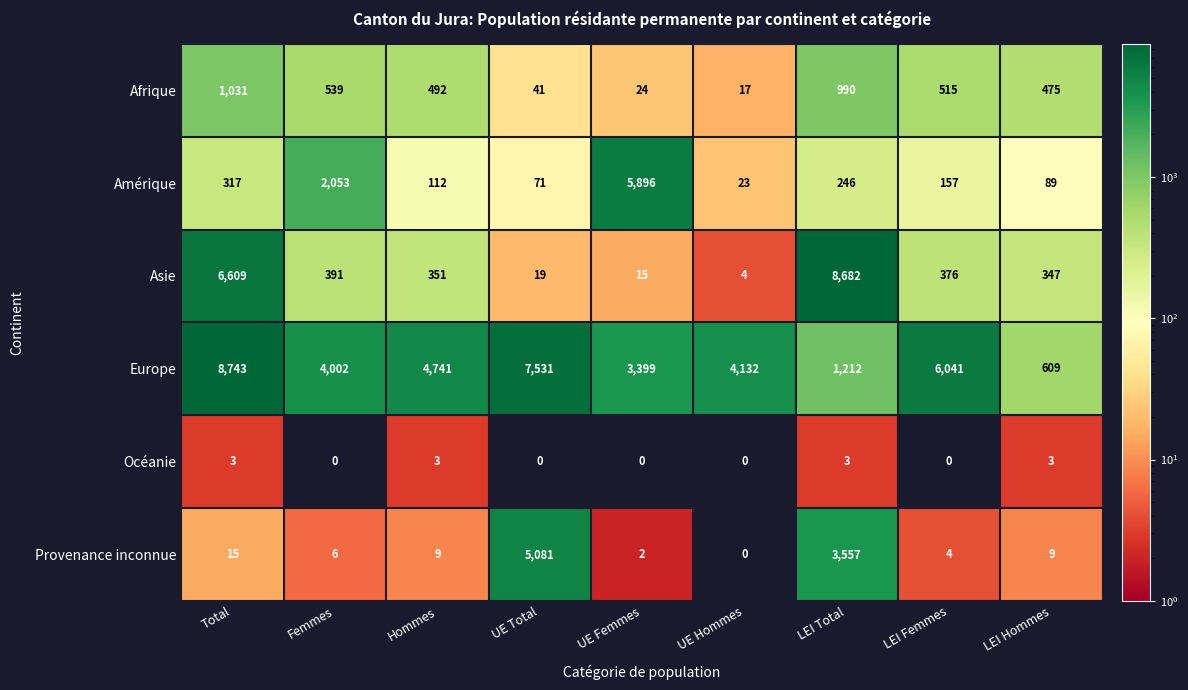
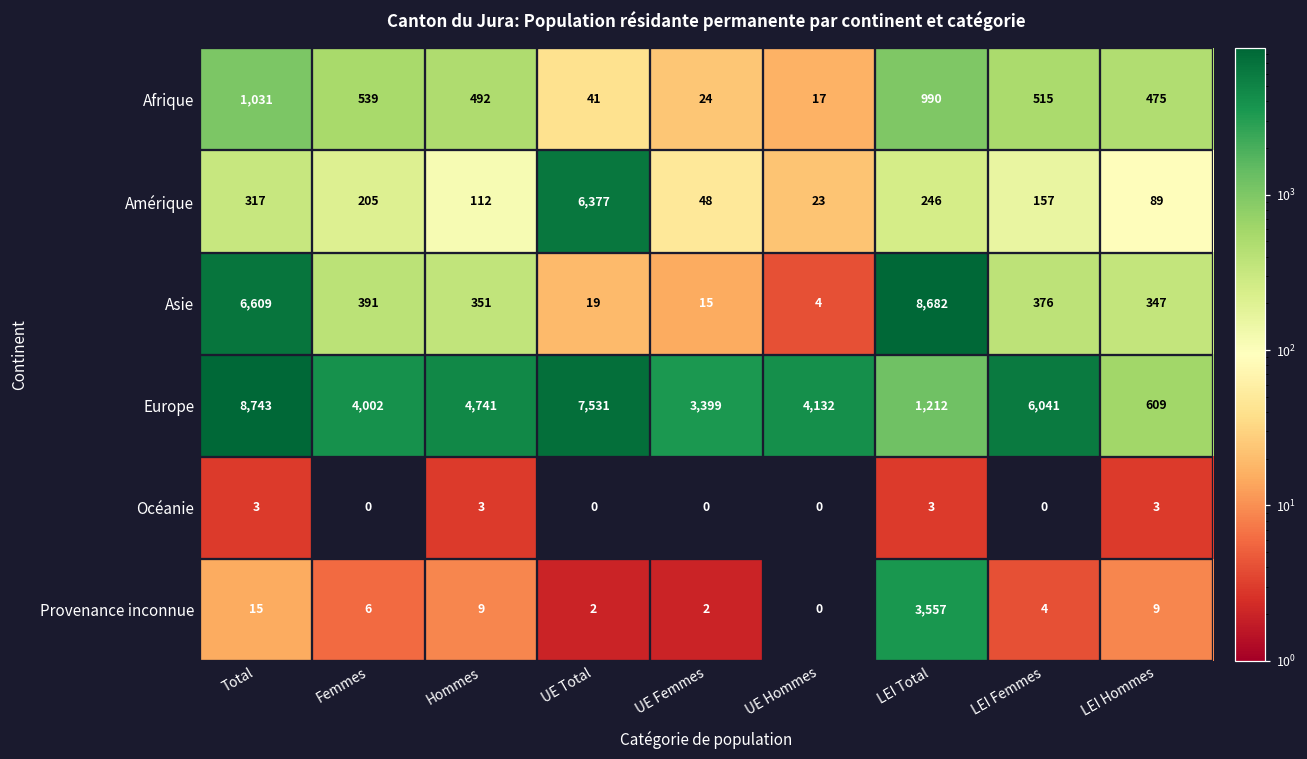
Amérique, Femmes: 2,053 -> 205
Amérique, UE Total: 71 -> 6,377
Amérique, UE Femmes: 5,896 -> 48
Provenance inconnue, UE Total: 5,081 -> 2
